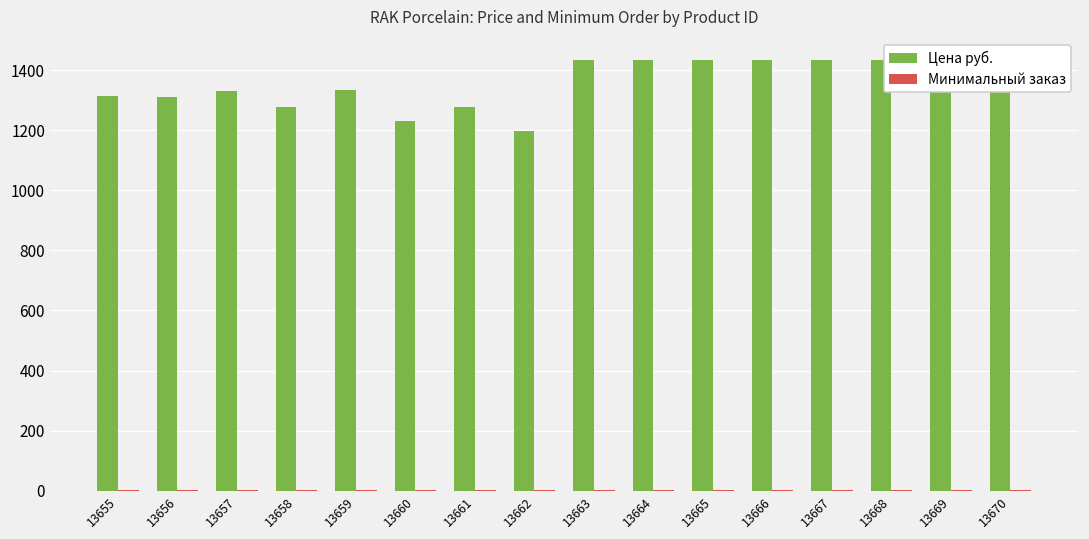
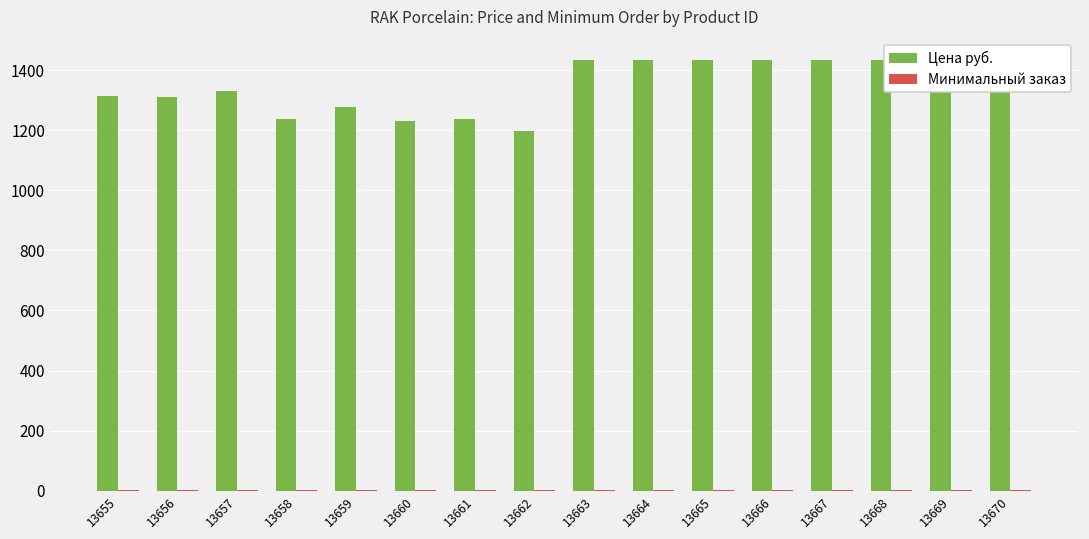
Цена руб., 13658: 1280 -> 1240
Цена руб., 13659: 1330 -> 1280
Цена руб., 13661: 1280 -> 1240
